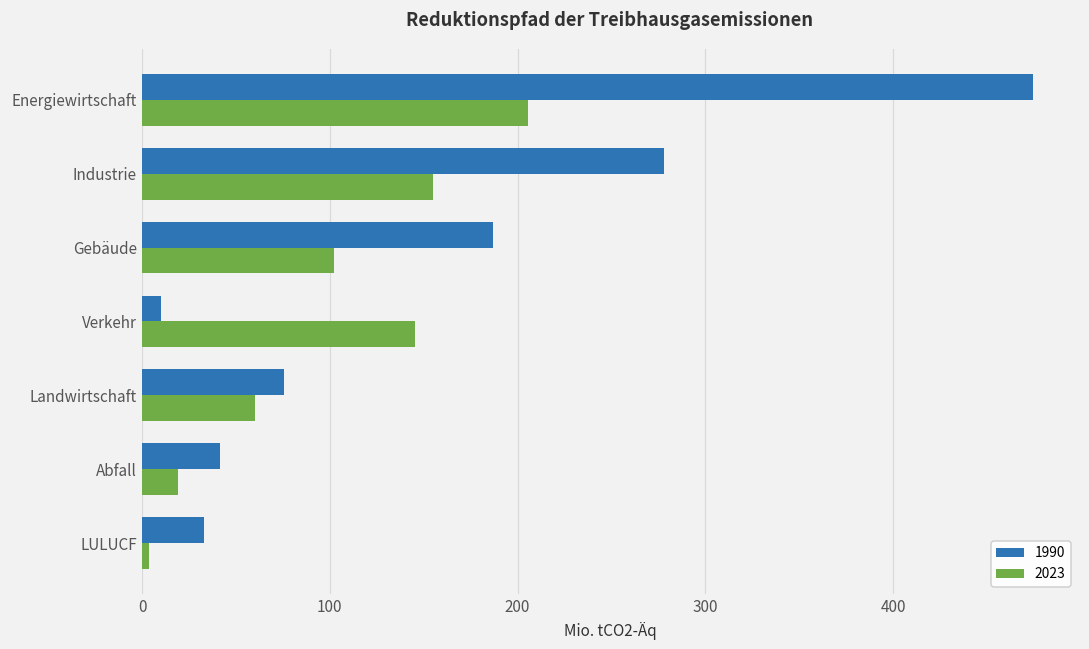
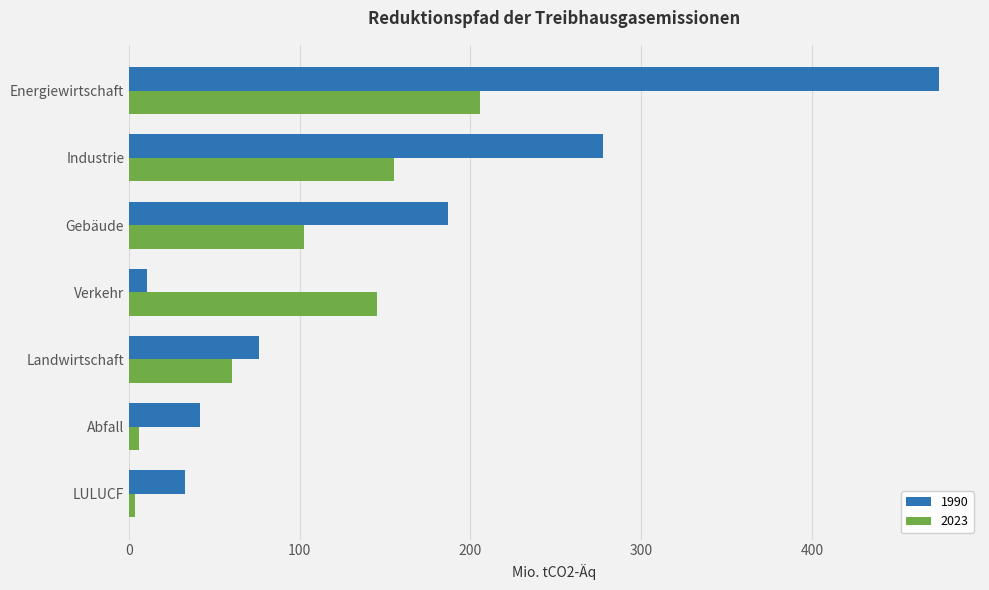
2023, Abfall: 19 -> 6
